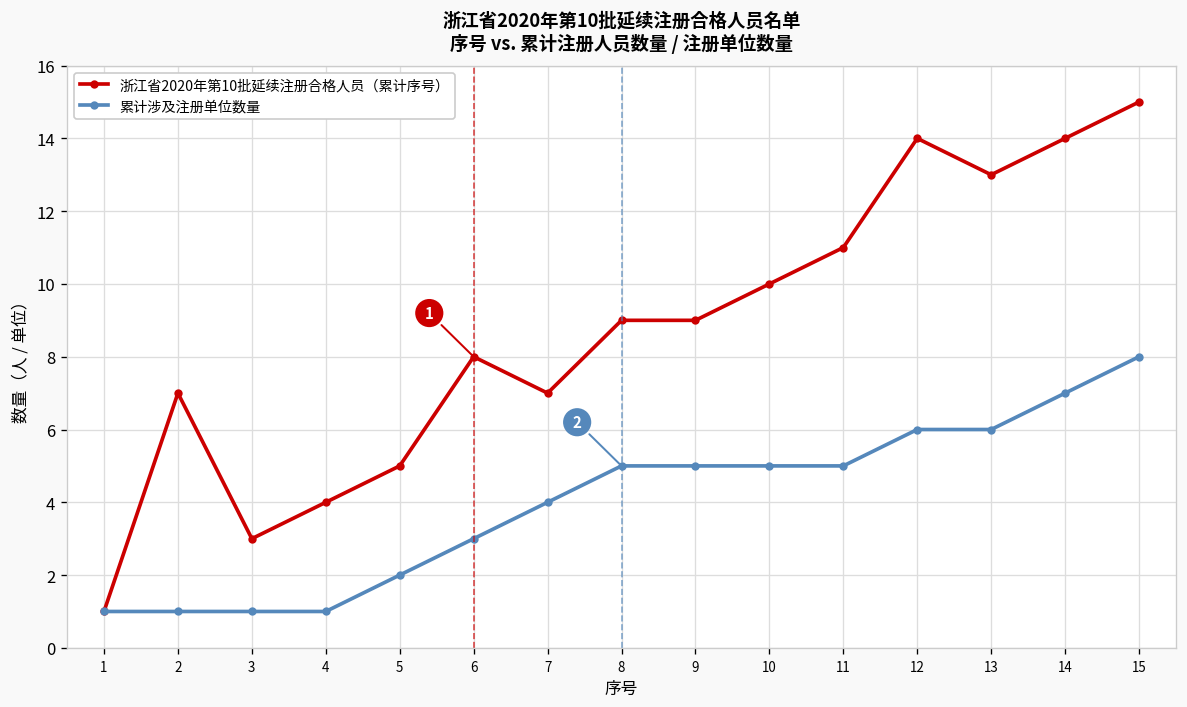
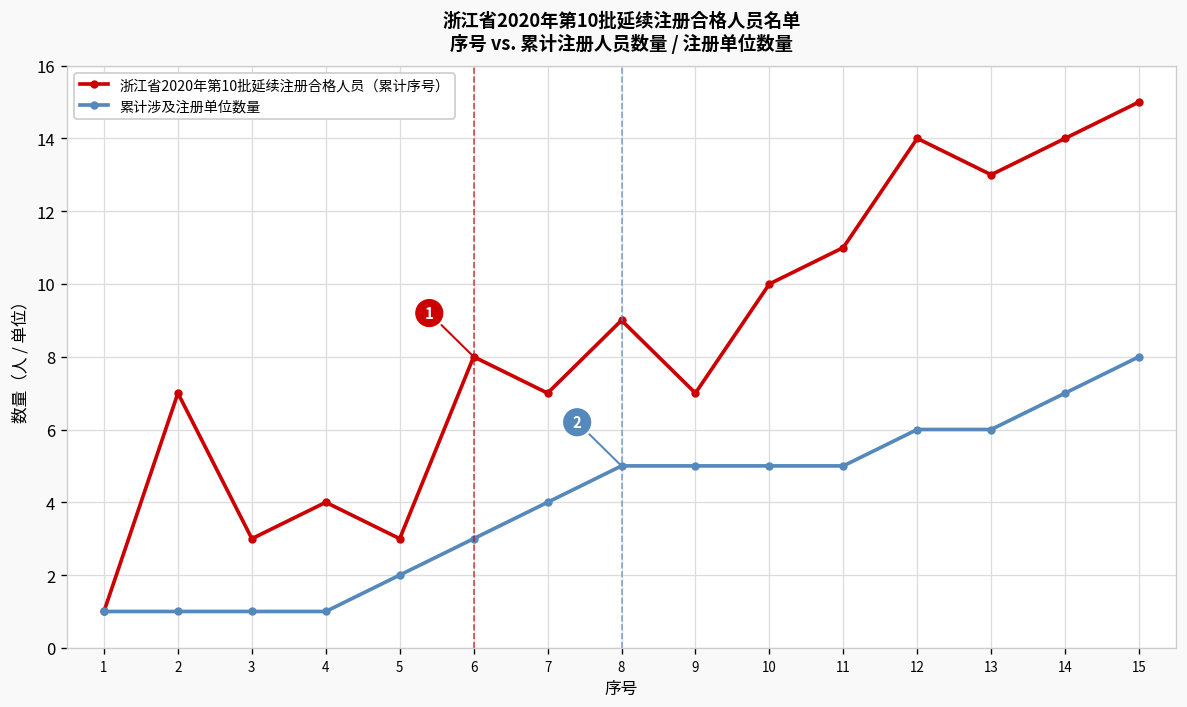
浙江省2020年第10批延续注册合格人员（累计序号）, 5: 5 -> 3
浙江省2020年第10批延续注册合格人员（累计序号）, 9: 9 -> 7
